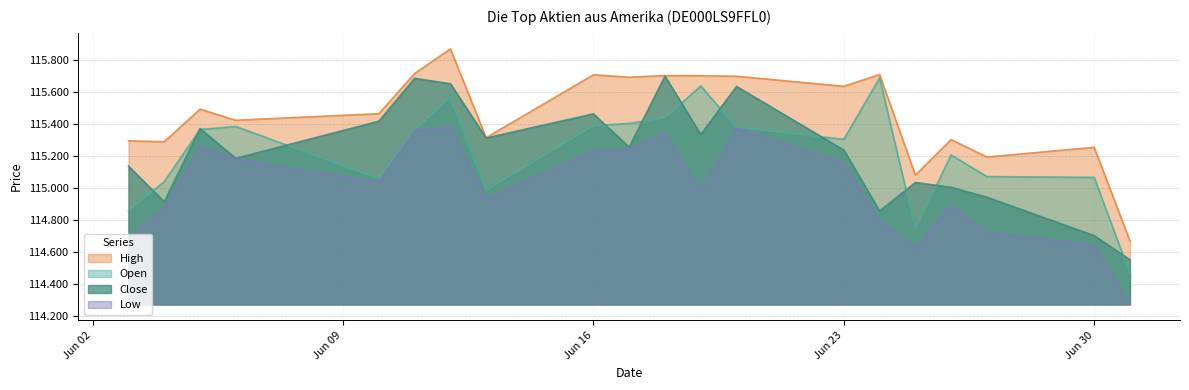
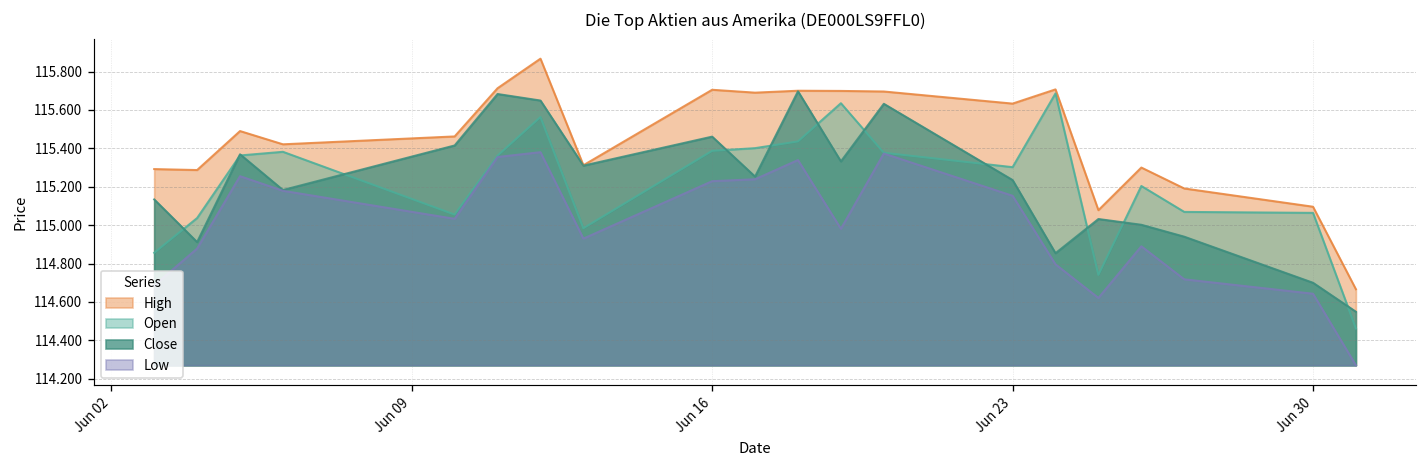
High, Jun 30: 115.25 -> 115.10
